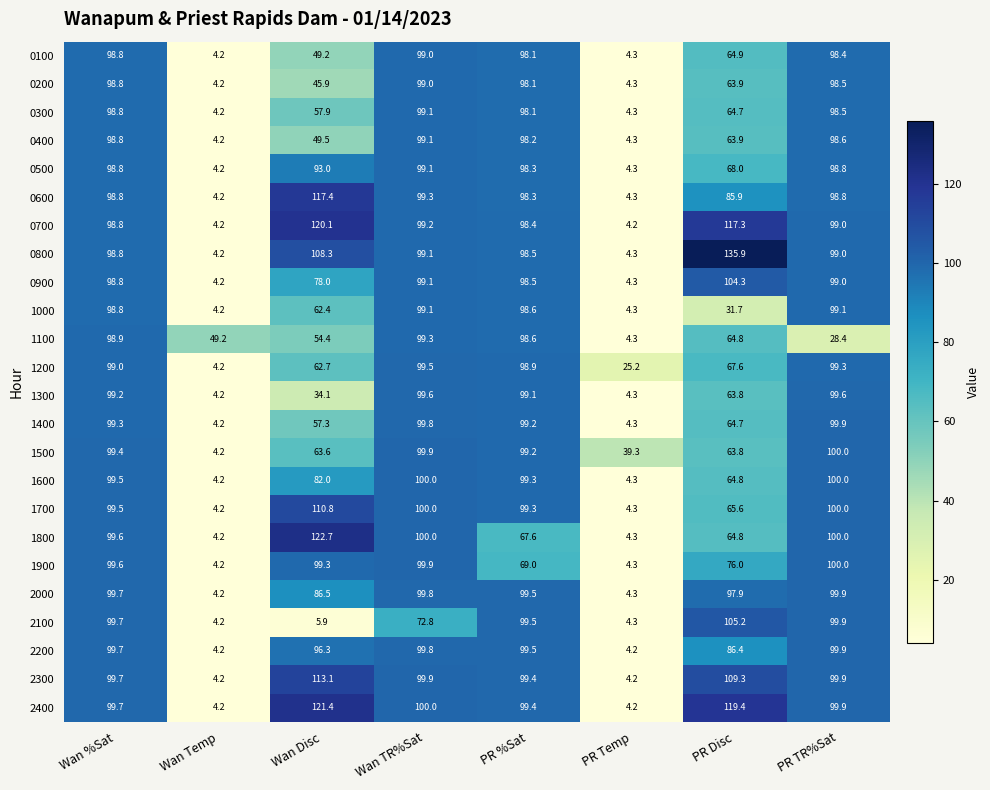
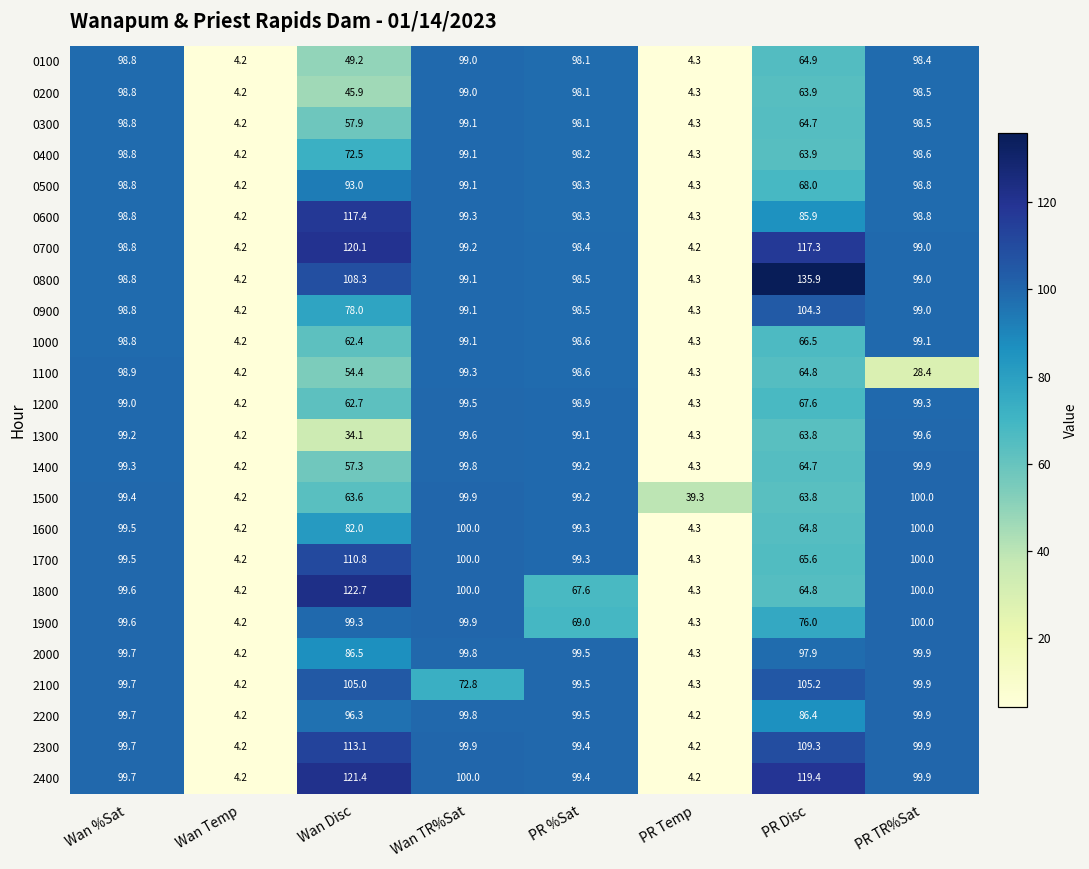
0400, Wan Disc: 49.5 -> 72.5
1000, PR Disc: 31.7 -> 66.5
1100, Wan Temp: 49.2 -> 4.2
1200, PR Temp: 25.2 -> 4.3
2100, Wan Disc: 5.9 -> 105.0
